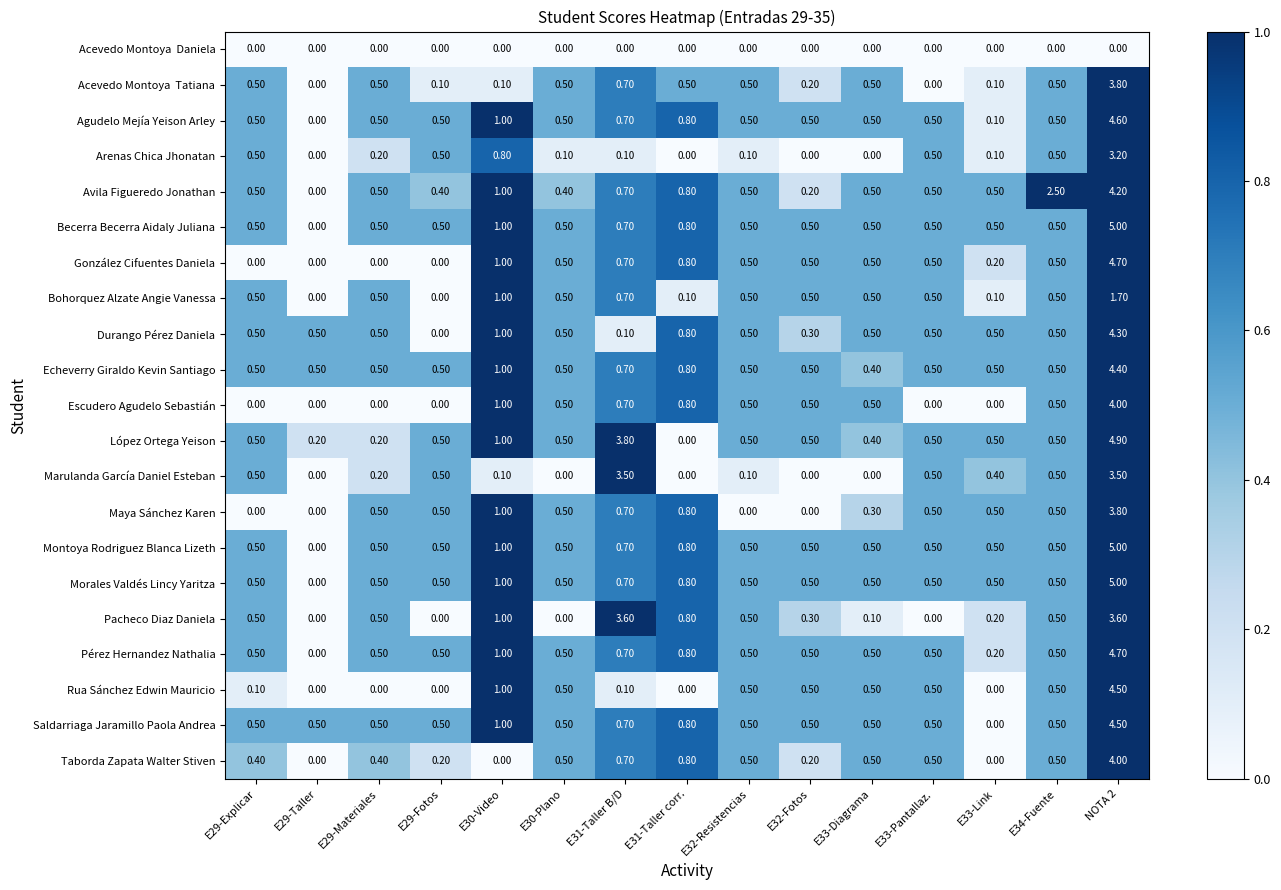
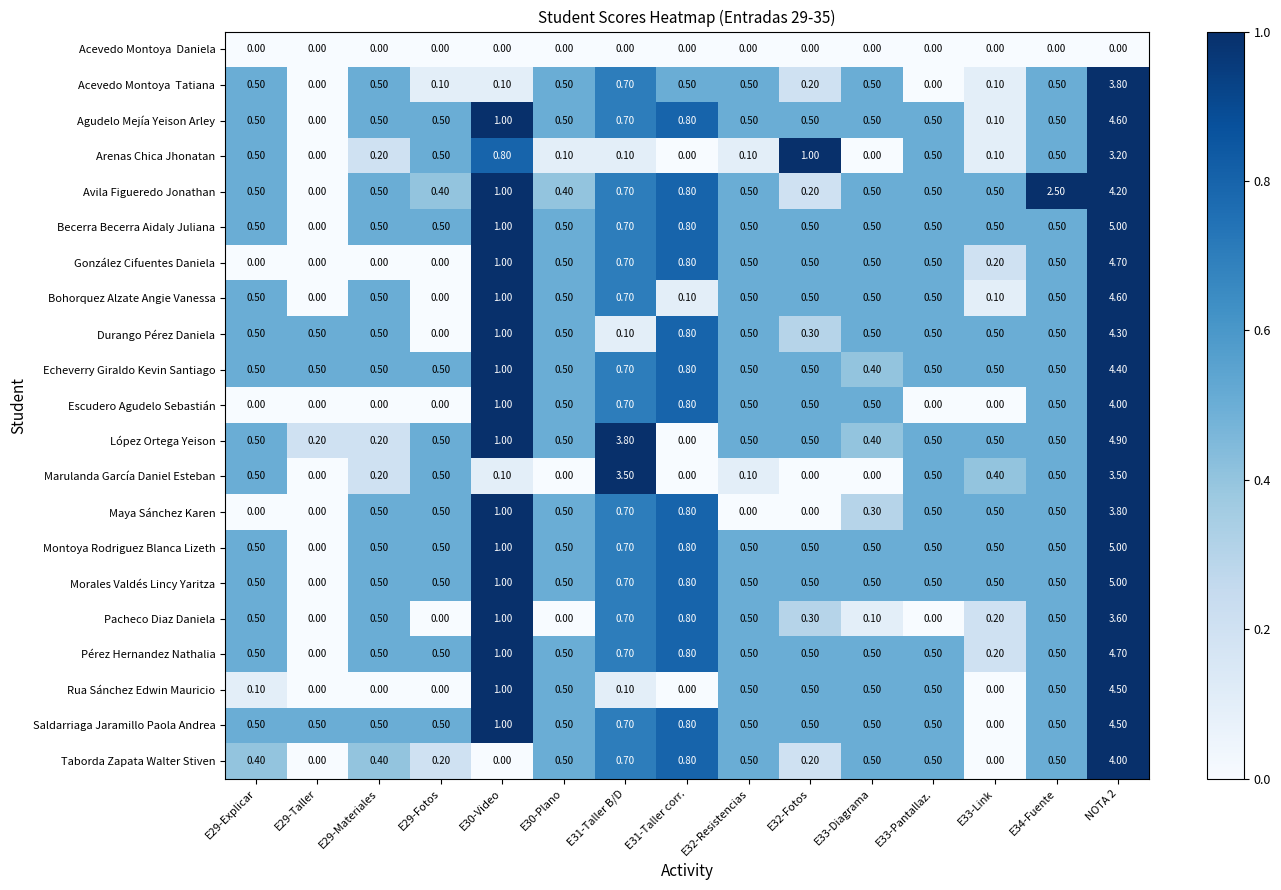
Arenas Chica Jhonatan, E32-Fotos: 0.00 -> 1.00
Bohorquez Alzate Angie Vanessa, NOTA 2: 1.70 -> 4.60
Pacheco Diaz Daniela, E31-Taller B/D: 3.60 -> 0.70
